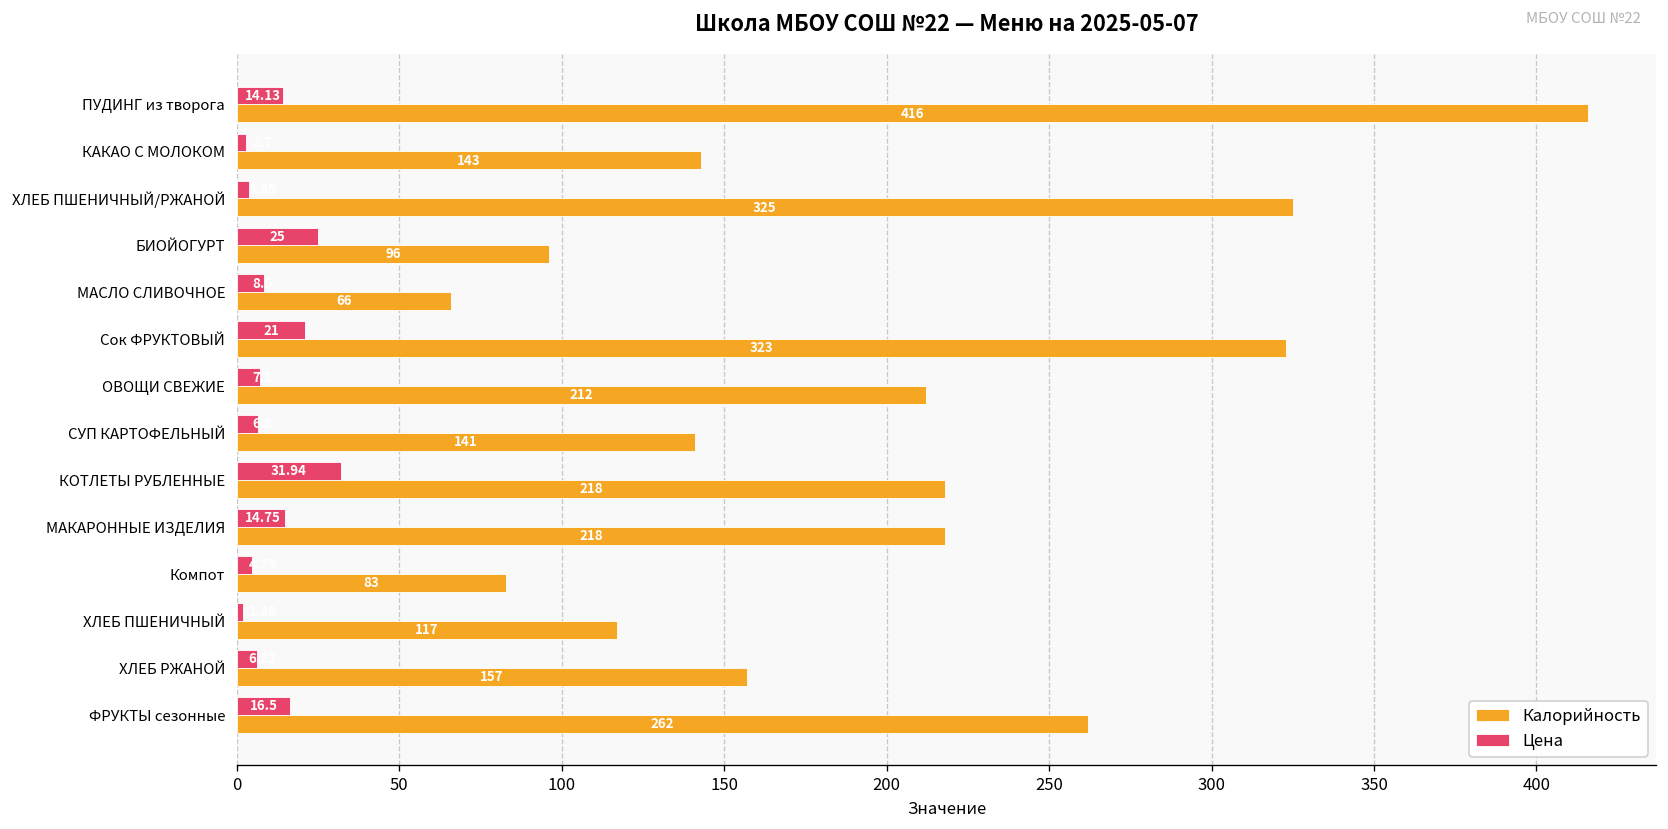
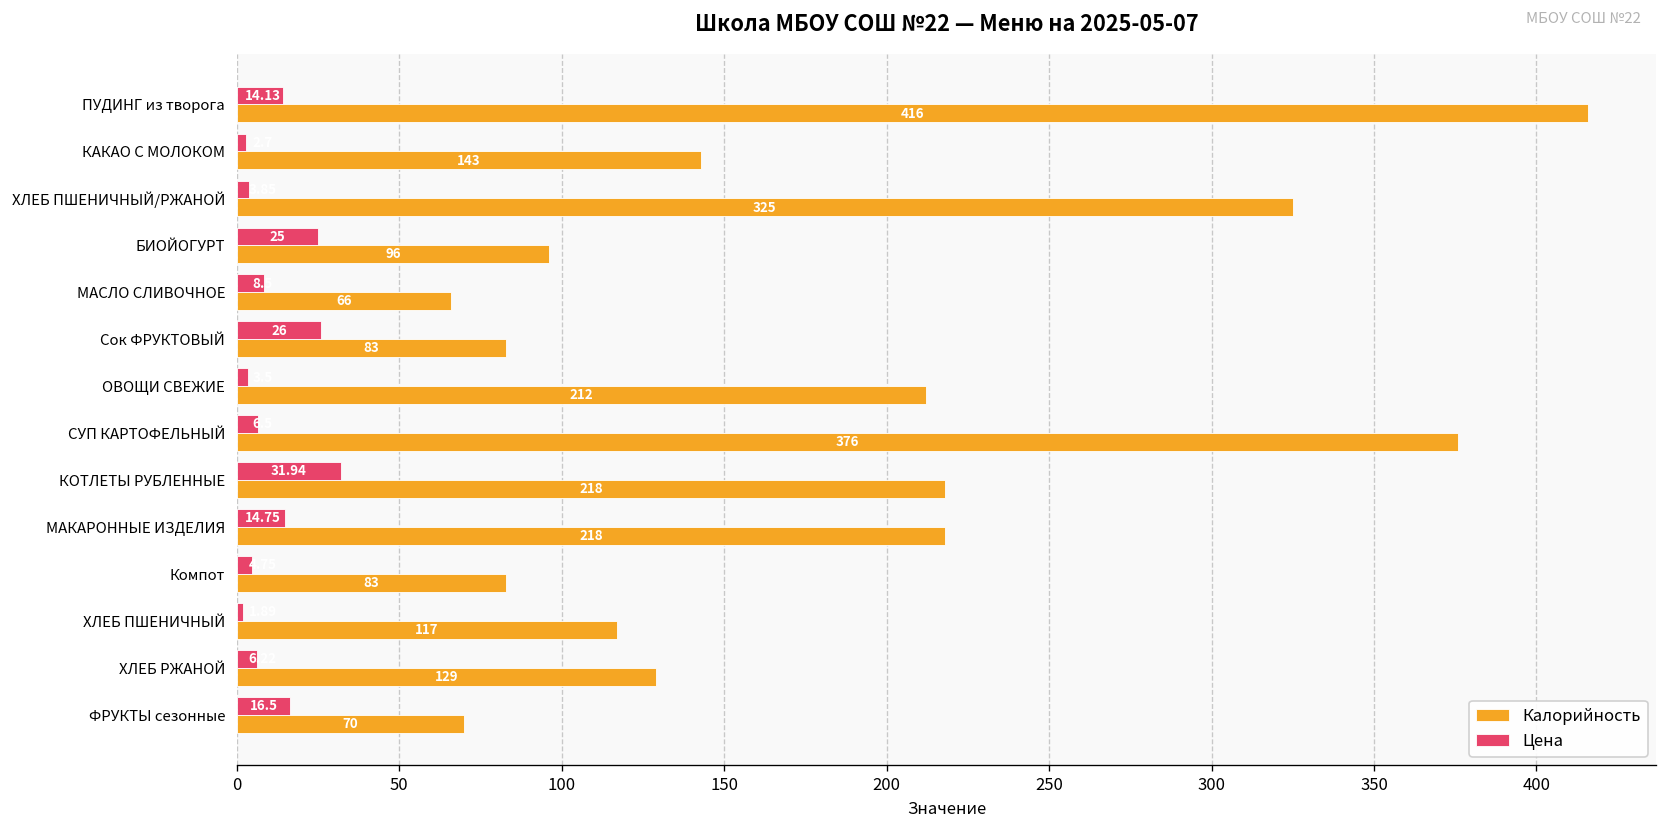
Цена, Сок ФРУКТОВЫЙ: 21 -> 26
Калорийность, Сок ФРУКТОВЫЙ: 323 -> 83
Цена, ОВОЩИ СВЕЖИЕ: 7 -> 4
Калорийность, СУП КАРТОФЕЛЬНЫЙ: 141 -> 376
Калорийность, ХЛЕБ РЖАНОЙ: 157 -> 129
Калорийность, ФРУКТЫ сезонные: 262 -> 70
